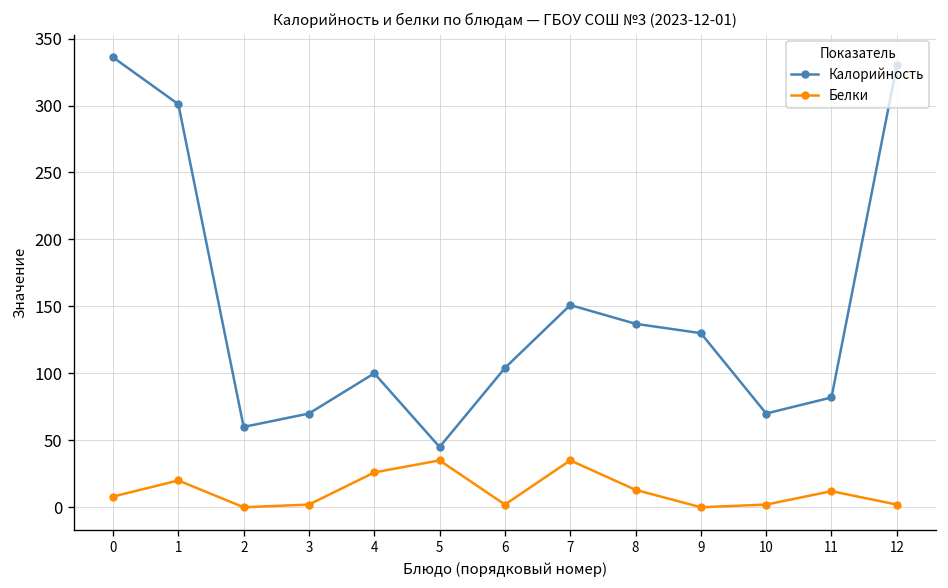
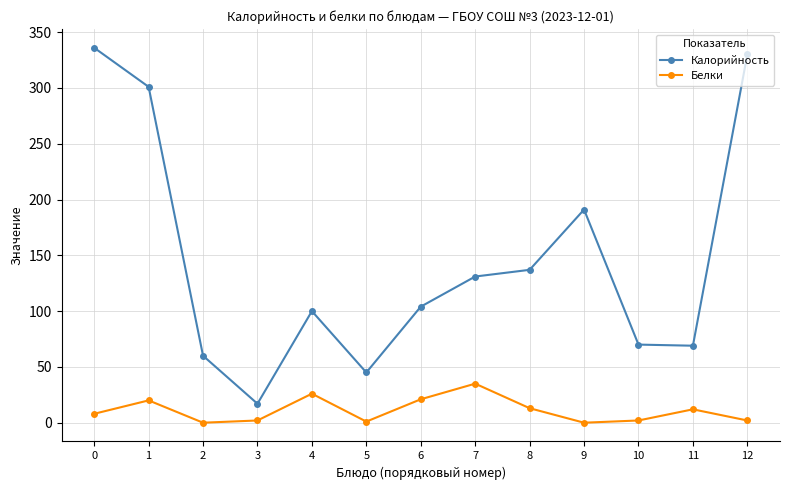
Калорийность, 3: 70 -> 17
Белки, 5: 35 -> 1
Белки, 6: 2 -> 21
Калорийность, 7: 151 -> 131
Калорийность, 9: 130 -> 191
Калорийность, 11: 82 -> 69
